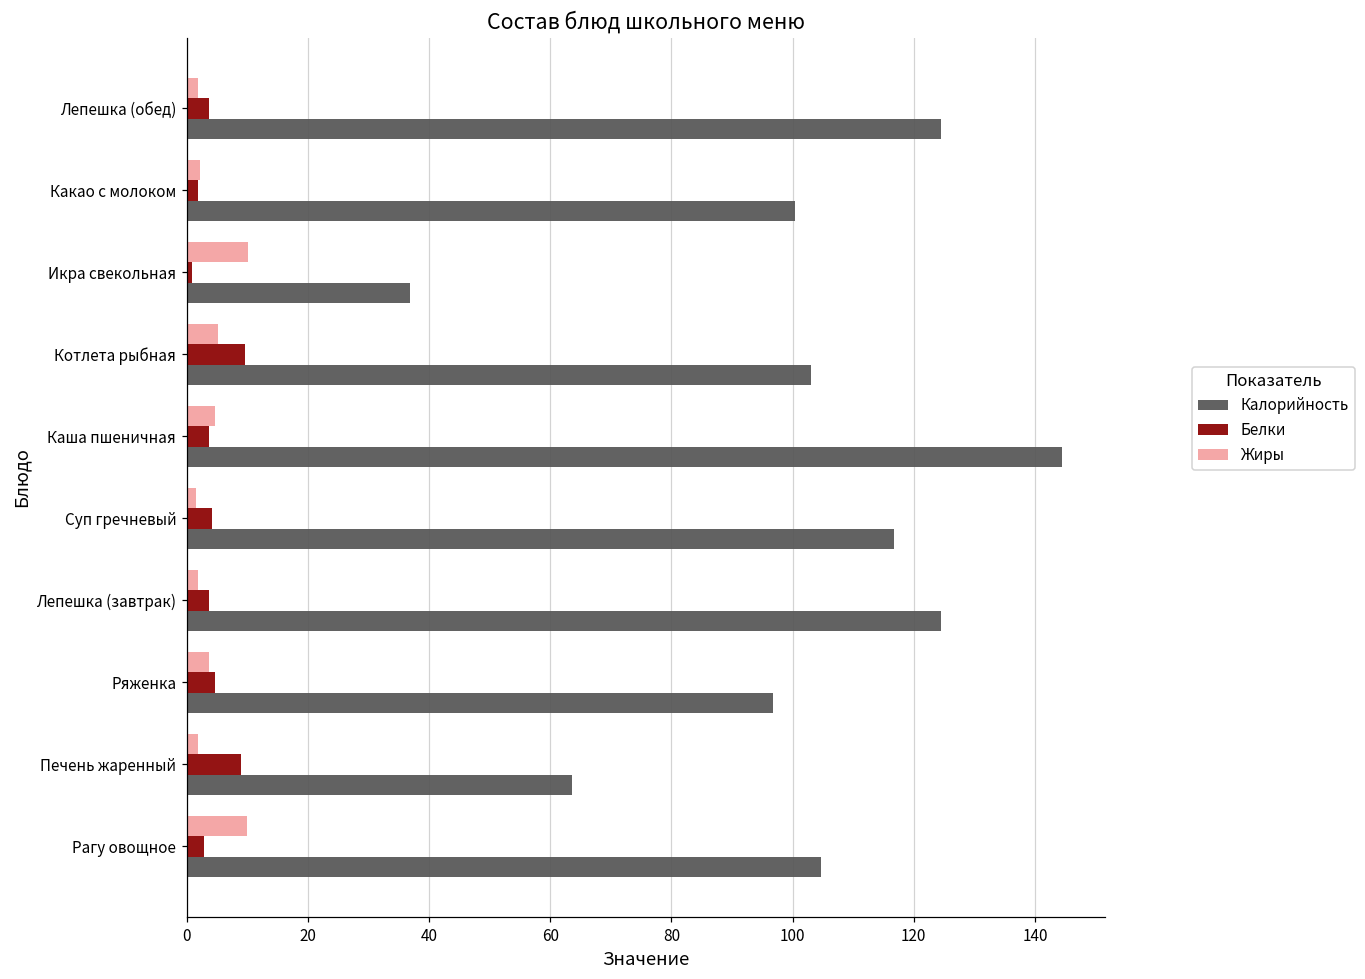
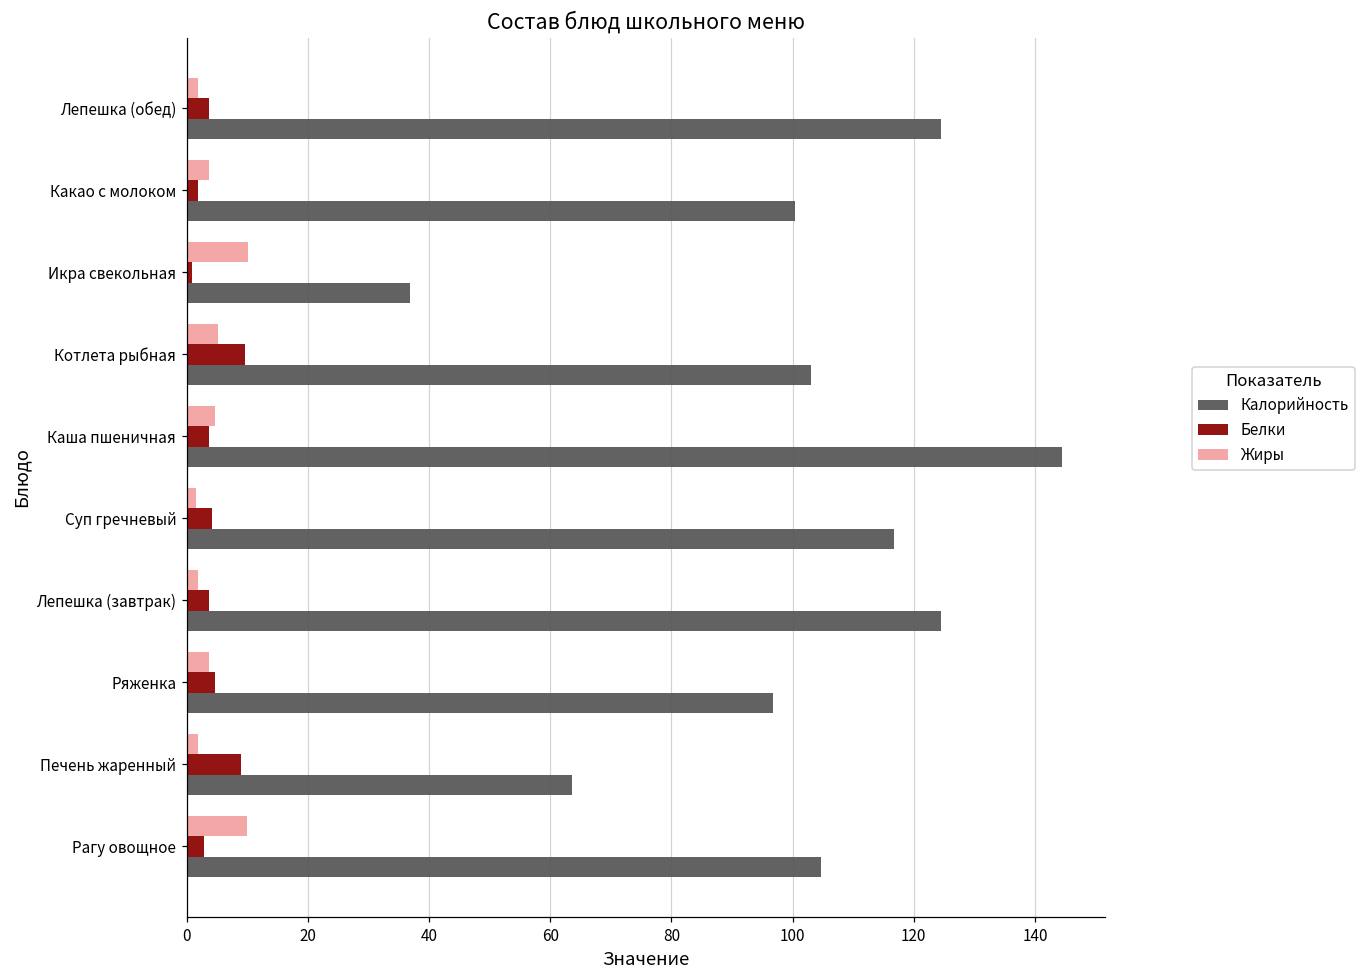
Жиры, Какао с молоком: 2 -> 4
